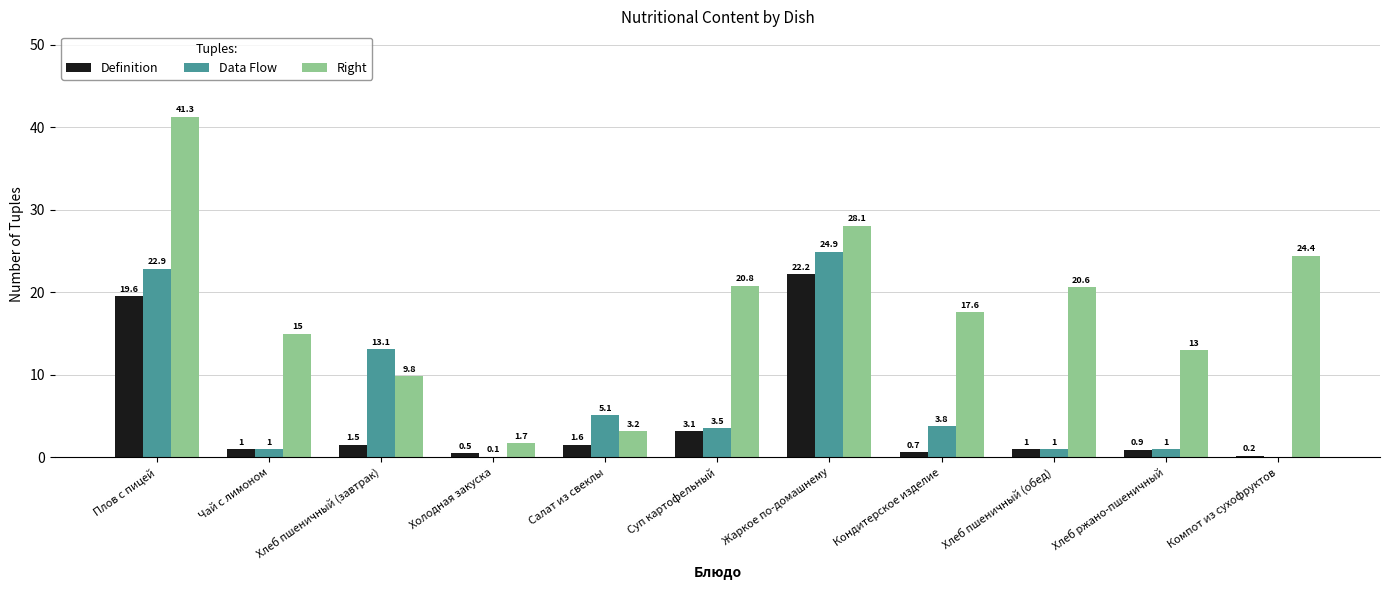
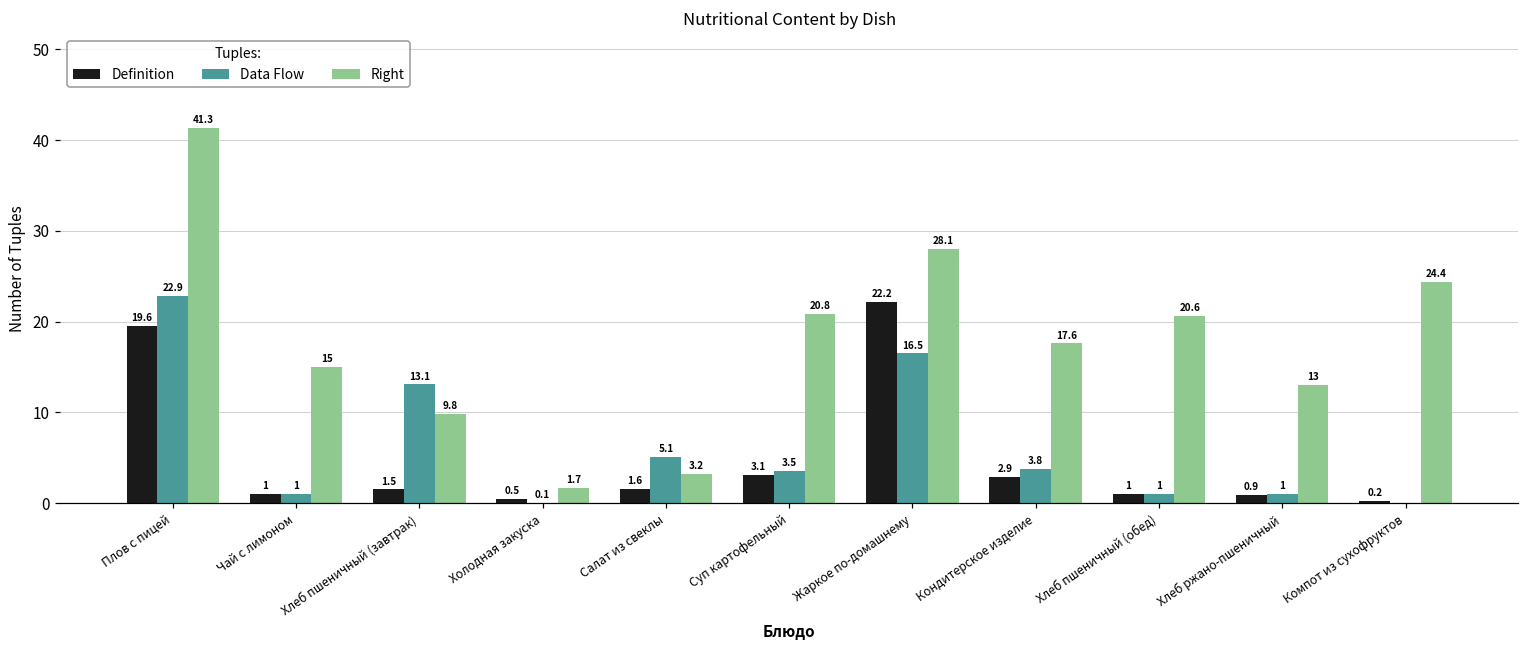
Data Flow, Жаркое по-домашнему: 24.9 -> 16.5
Definition, Кондитерское изделие: 0.7 -> 2.9
